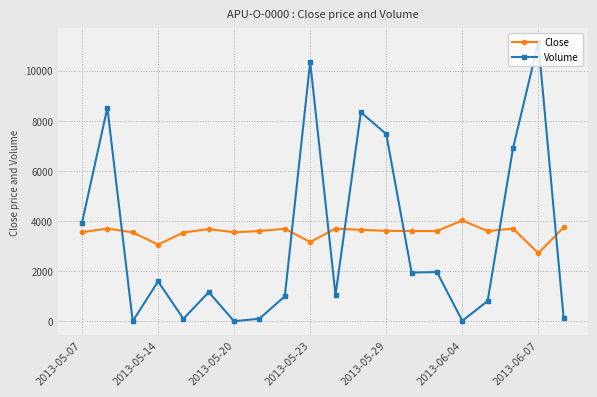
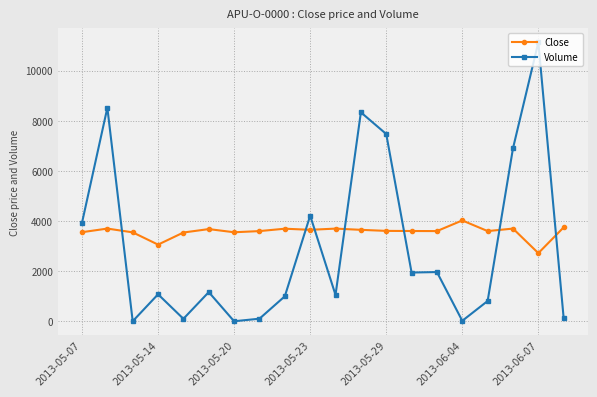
Volume, 2013-05-14: 1600 -> 1100
Close, 2013-05-23: 3200 -> 3700
Volume, 2013-05-23: 10400 -> 4200
